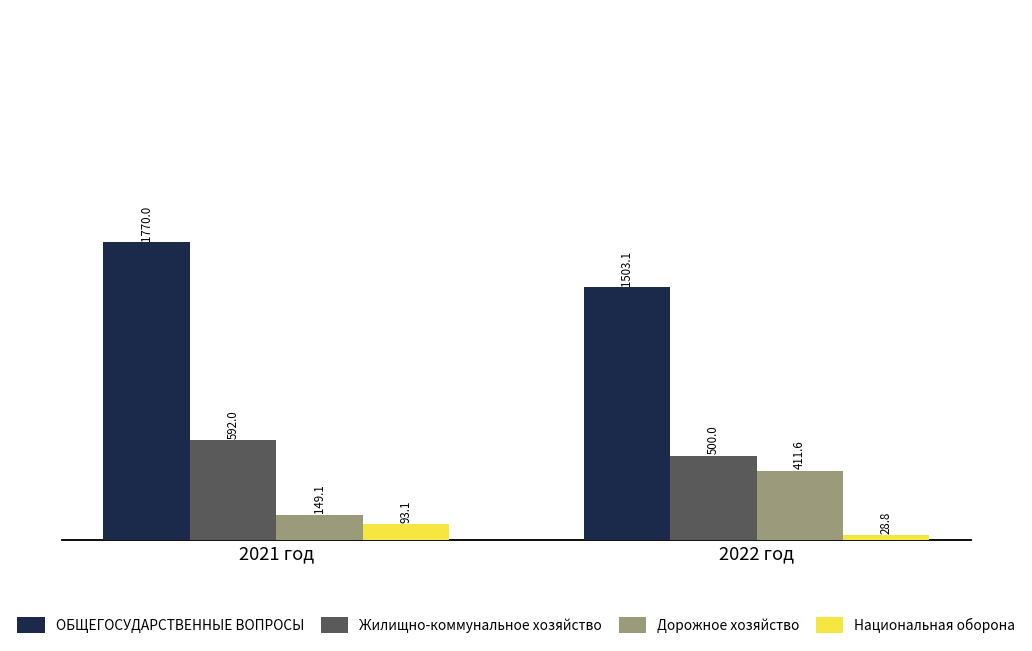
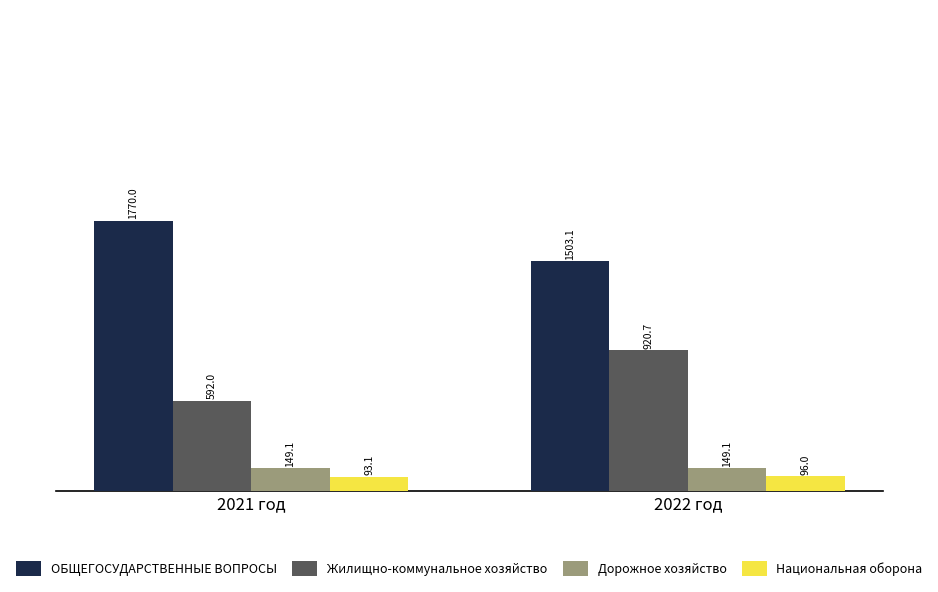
Жилищно-коммунальное хозяйство, 2022 год: 500.0 -> 920.7
Дорожное хозяйство, 2022 год: 411.6 -> 149.1
Национальная оборона, 2022 год: 28.8 -> 96.0
